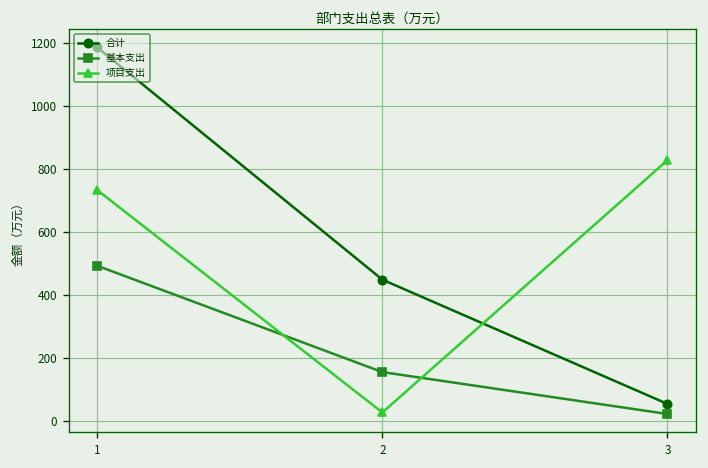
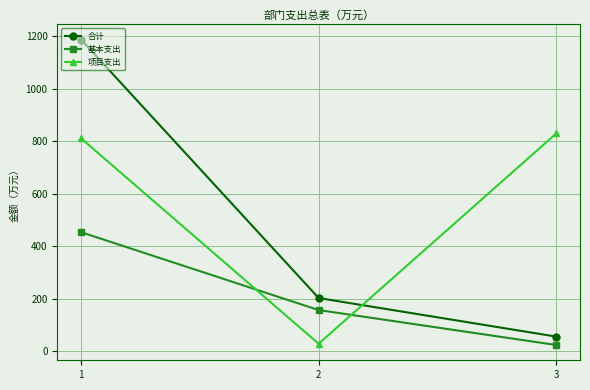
基本支出, 1: 490 -> 450
项目支出, 1: 730 -> 810
合计, 2: 450 -> 200
